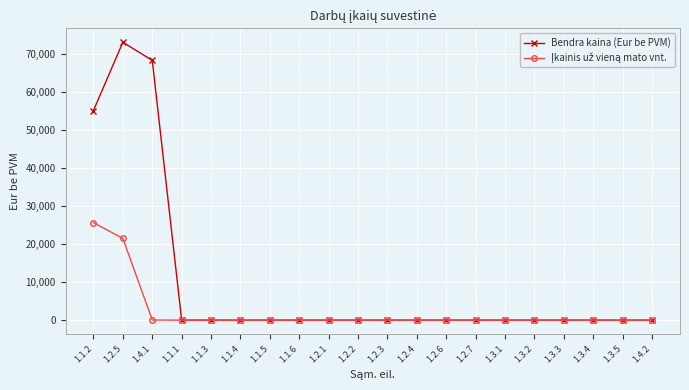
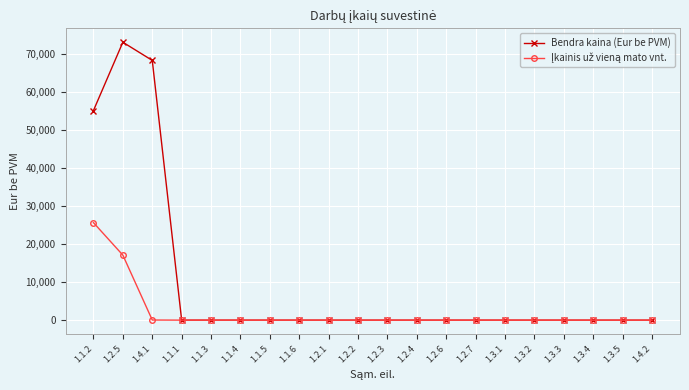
Įkainis už vieną mato vnt., 1.2.5: 22,000 -> 17,000
